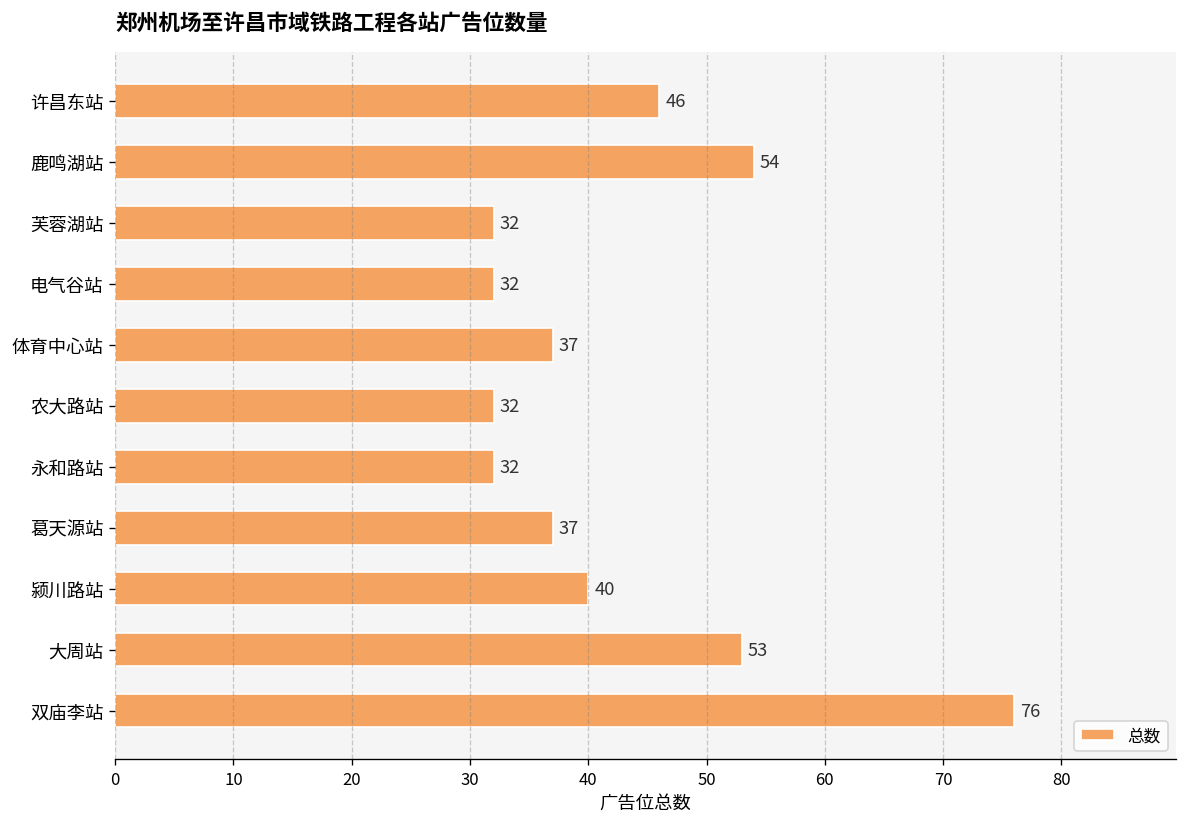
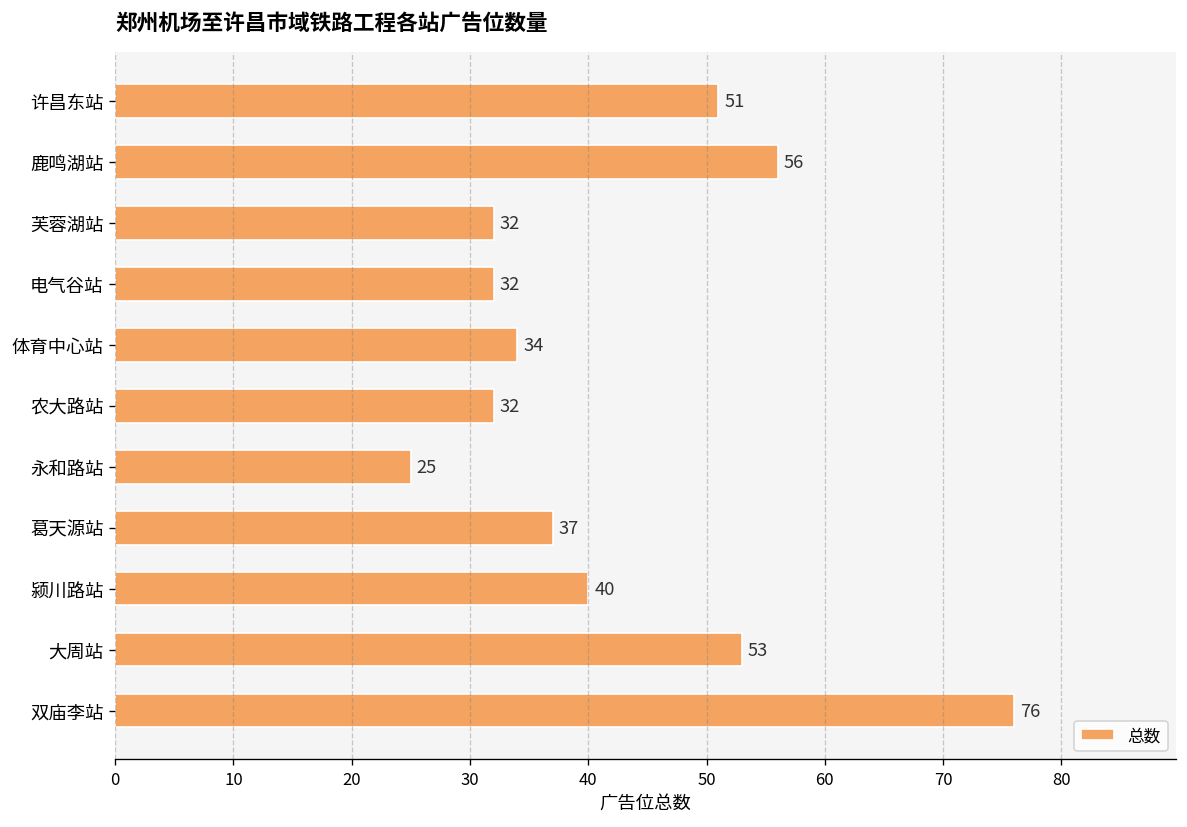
许昌东站: 46 -> 51
鹿鸣湖站: 54 -> 56
体育中心站: 37 -> 34
永和路站: 32 -> 25
